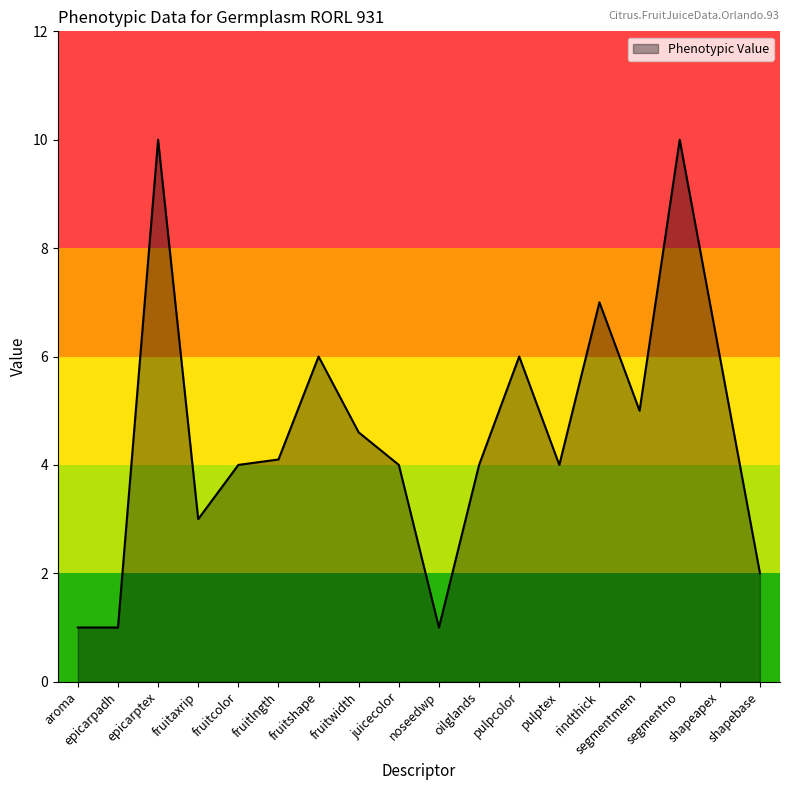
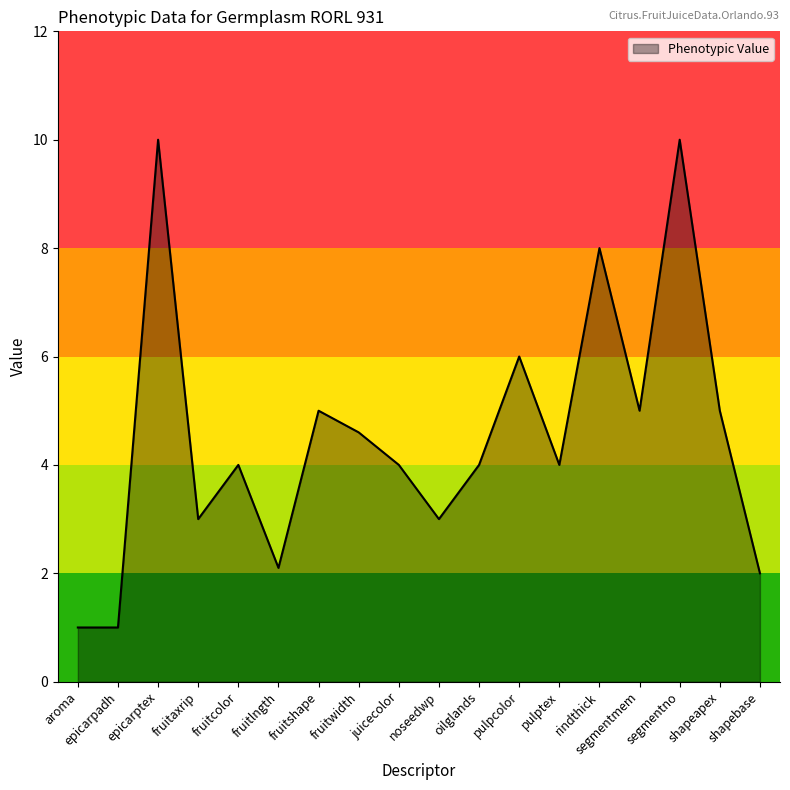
fruitlngth: 4.1 -> 2.1
fruitshape: 6 -> 5
noseedwp: 1 -> 3
rindthick: 7 -> 8
shapeapex: 6 -> 5
